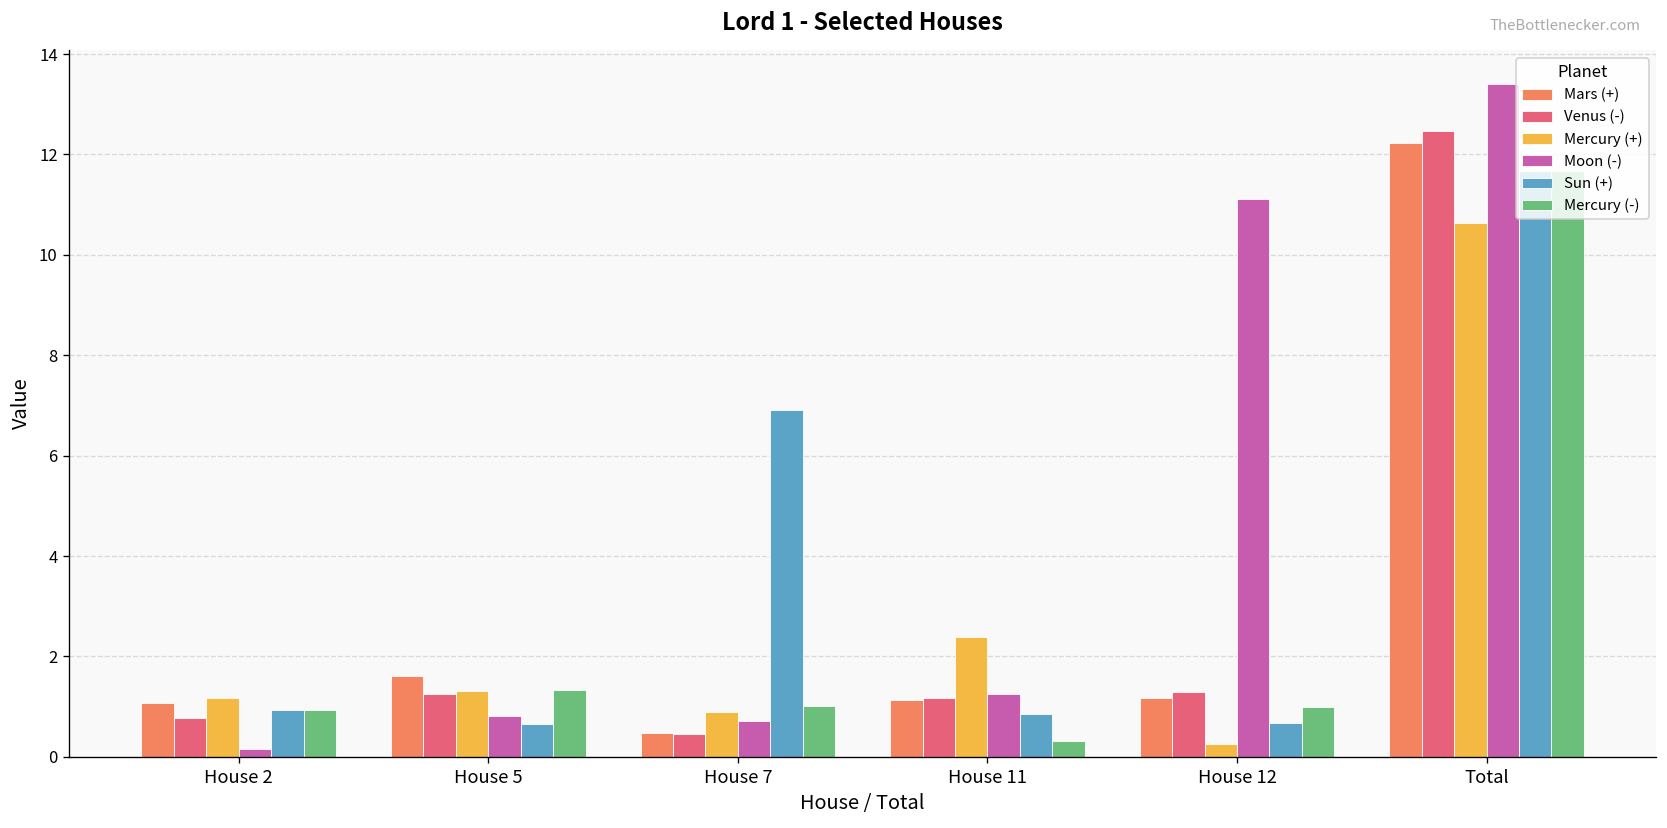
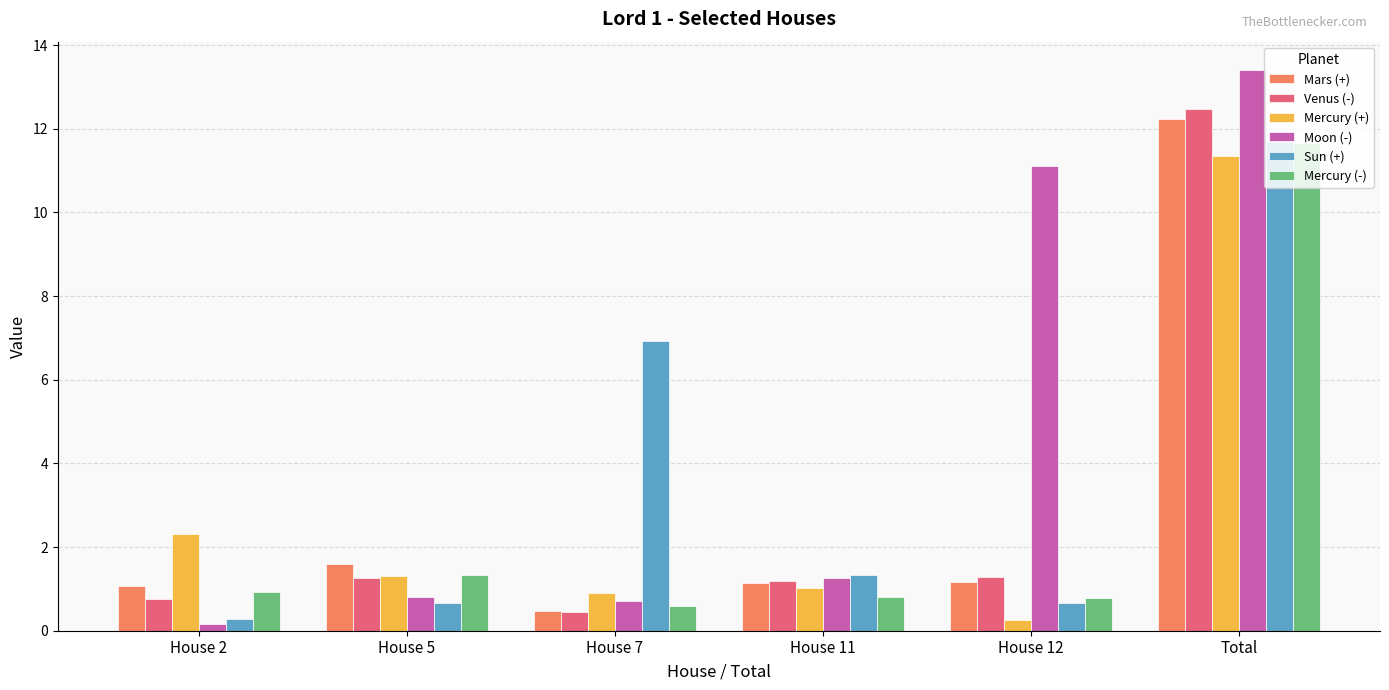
Mercury (+), House 2: 1.2 -> 2.3
Sun (+), House 2: 0.9 -> 0.3
Mercury (-), House 7: 1.0 -> 0.6
Mercury (+), House 11: 2.4 -> 1.0
Sun (+), House 11: 0.8 -> 1.3
Mercury (-), House 11: 0.3 -> 0.8
Mercury (-), House 12: 1.0 -> 0.8
Mercury (+), Total: 10.6 -> 11.3
